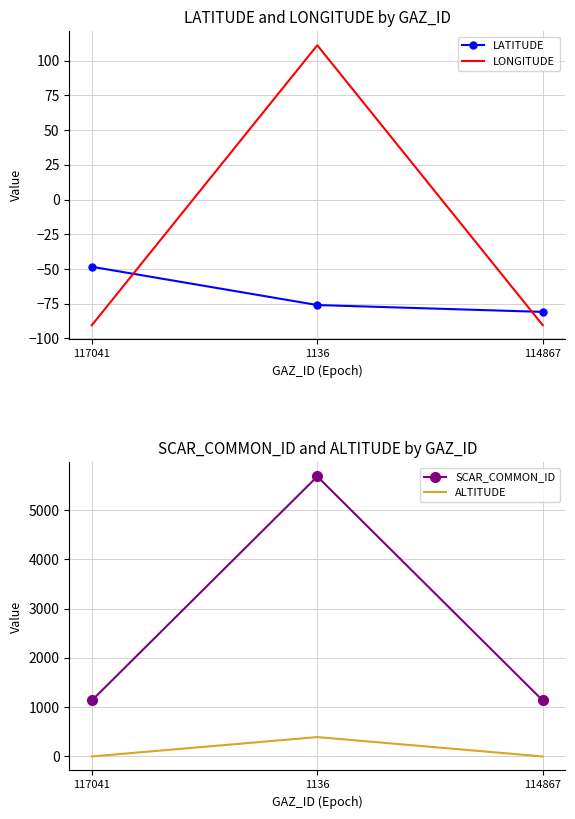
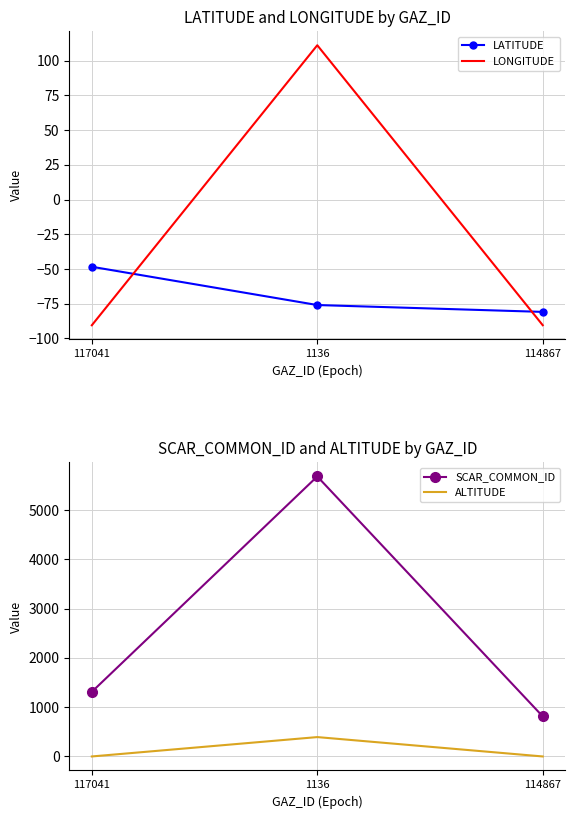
SCAR_COMMON_ID and ALTITUDE by GAZ_ID, SCAR_COMMON_ID, 117041: 1100 -> 1300
SCAR_COMMON_ID and ALTITUDE by GAZ_ID, SCAR_COMMON_ID, 114867: 1100 -> 800
